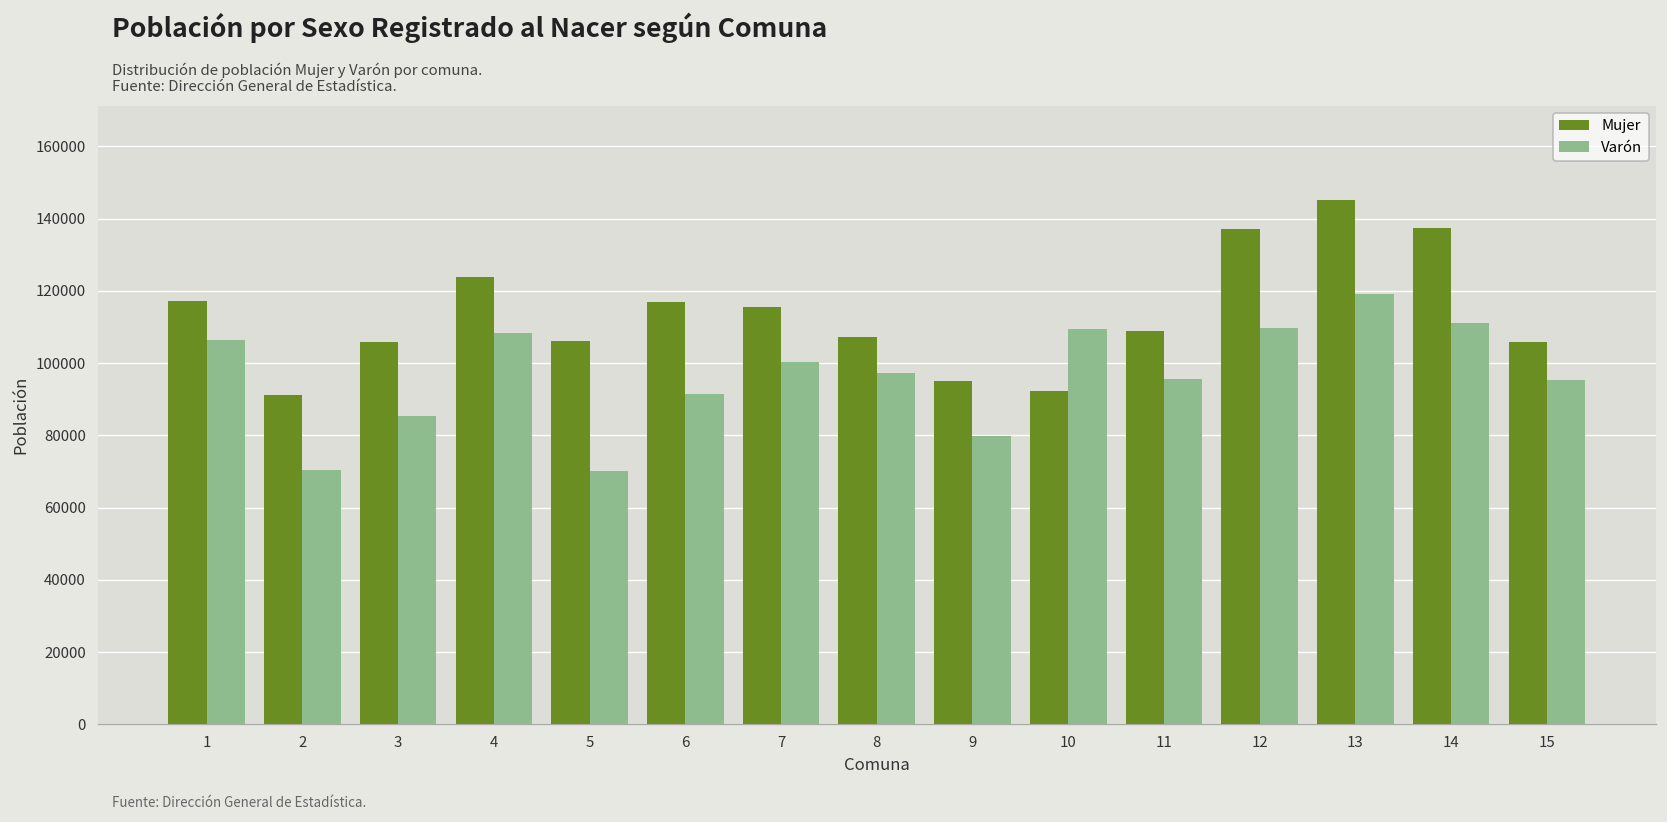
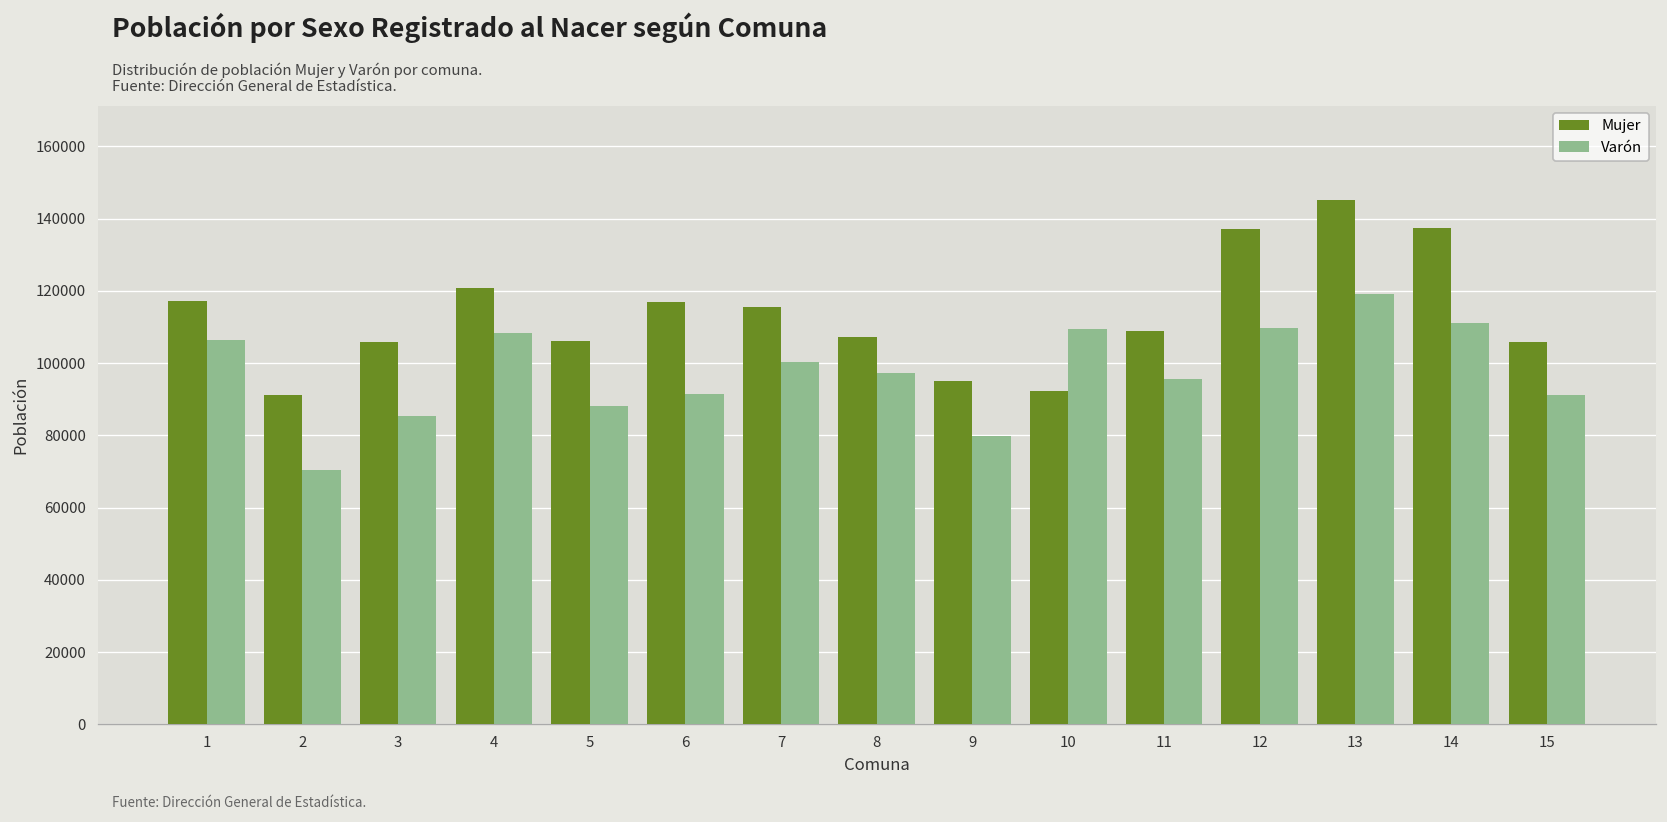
Mujer, 4: 124000 -> 121000
Varón, 5: 70000 -> 88000
Varón, 15: 95000 -> 91000
